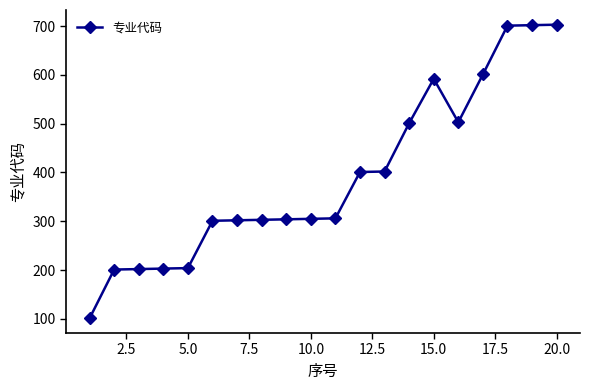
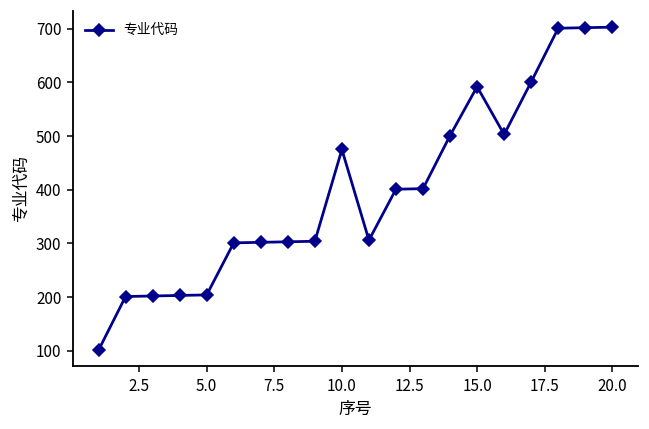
10.0: 310 -> 480
